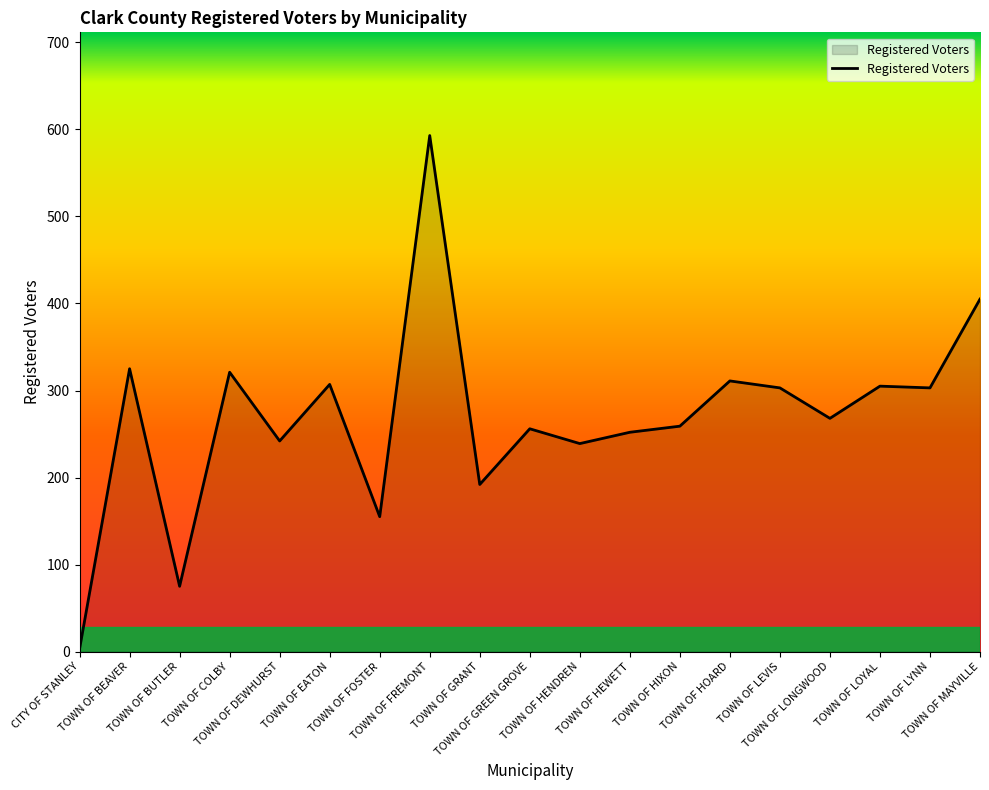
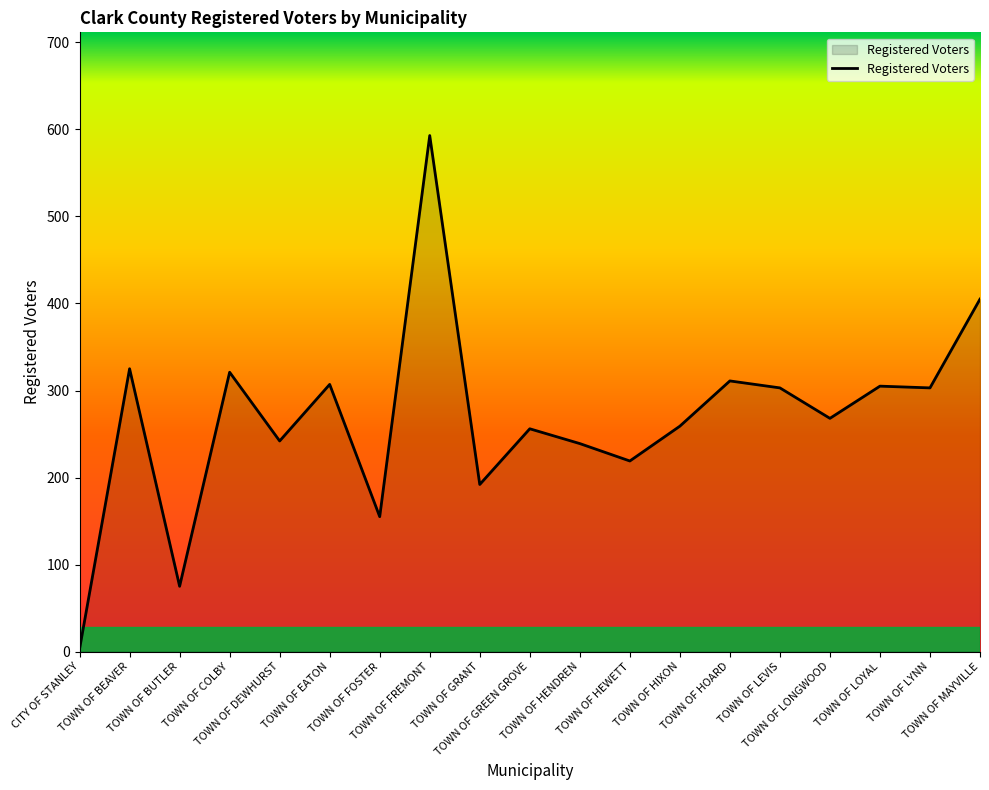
TOWN OF HEWETT: 250 -> 220
